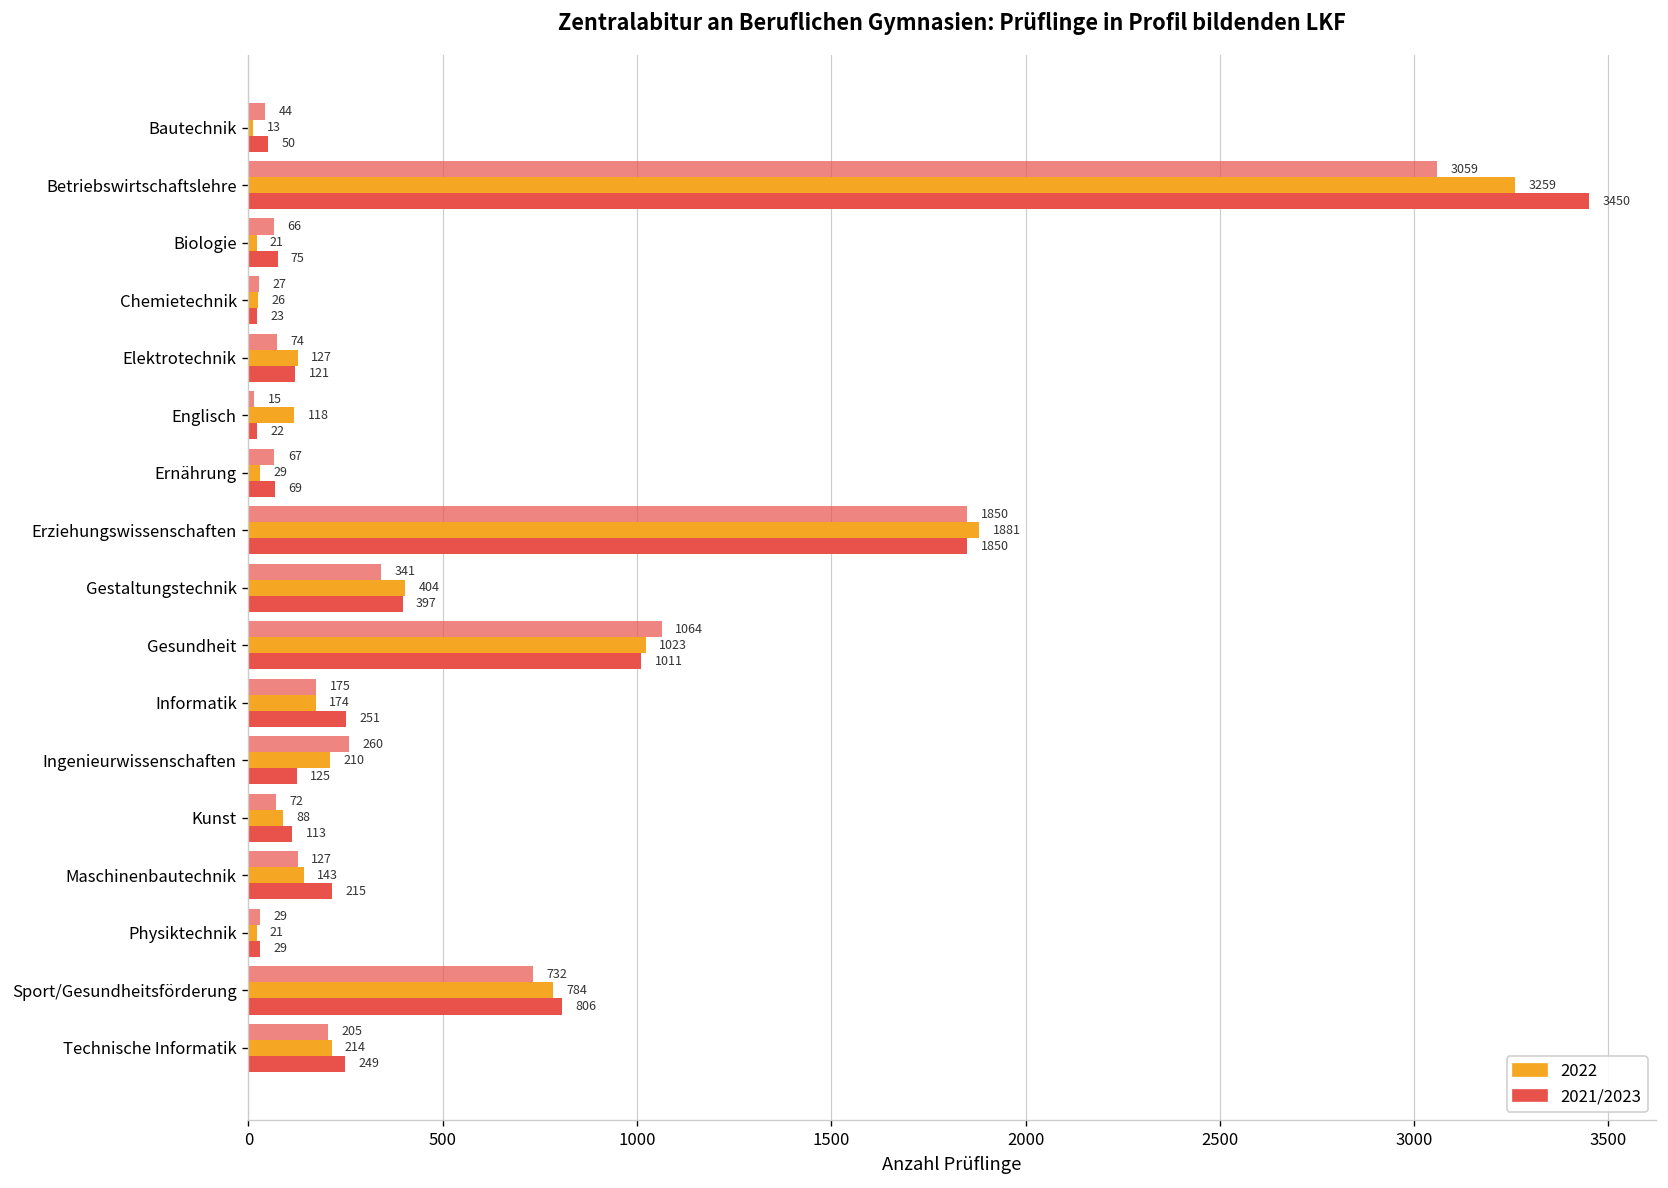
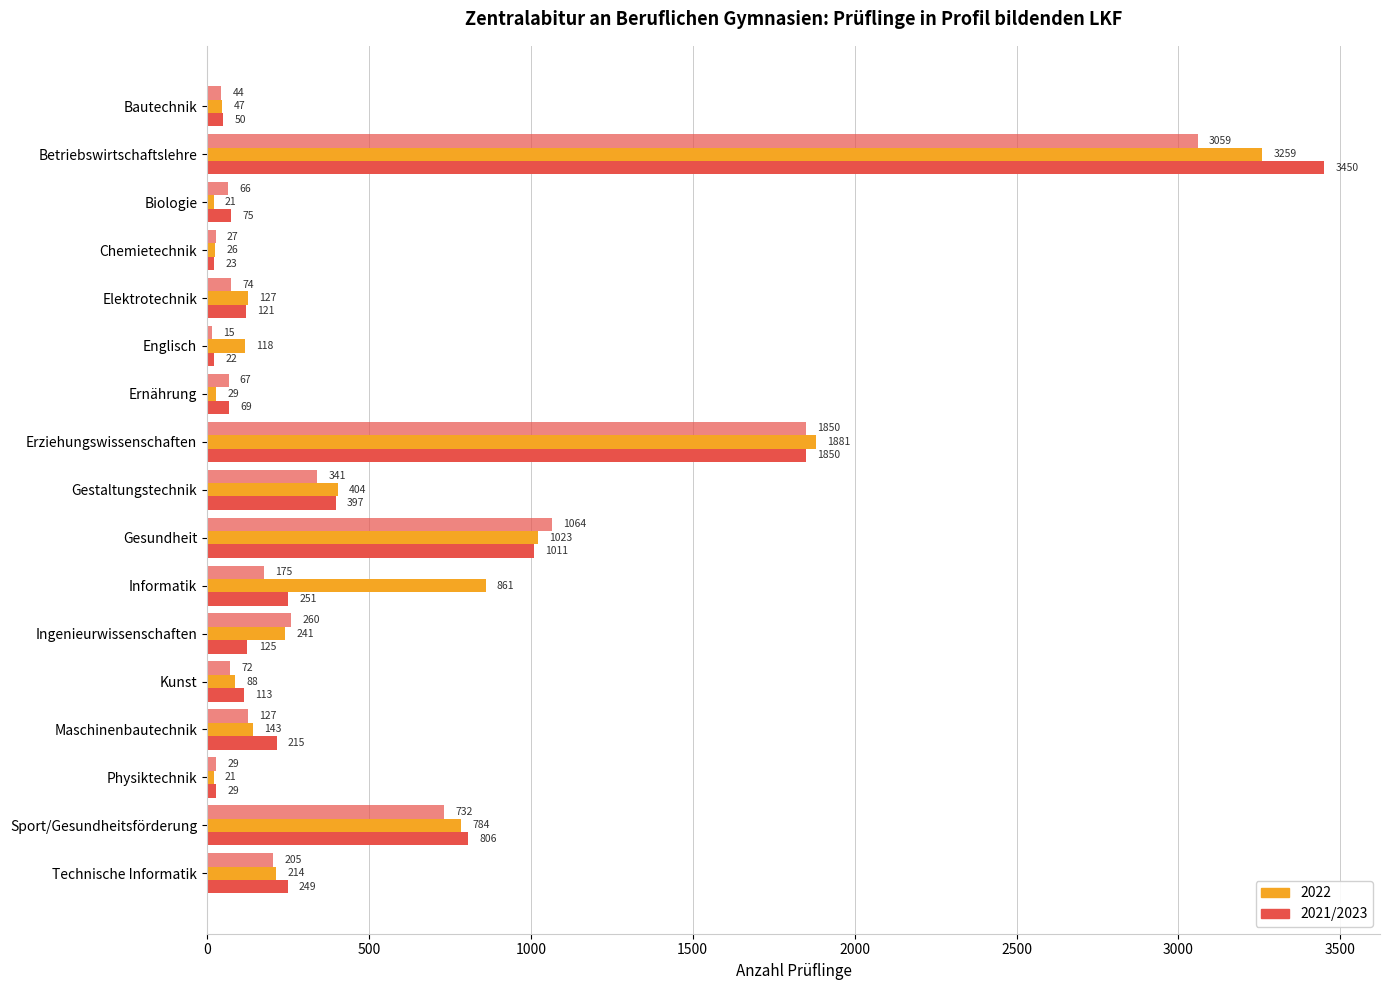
2022, Bautechnik: 13 -> 47
2022, Informatik: 174 -> 861
2022, Ingenieurwissenschaften: 210 -> 241
